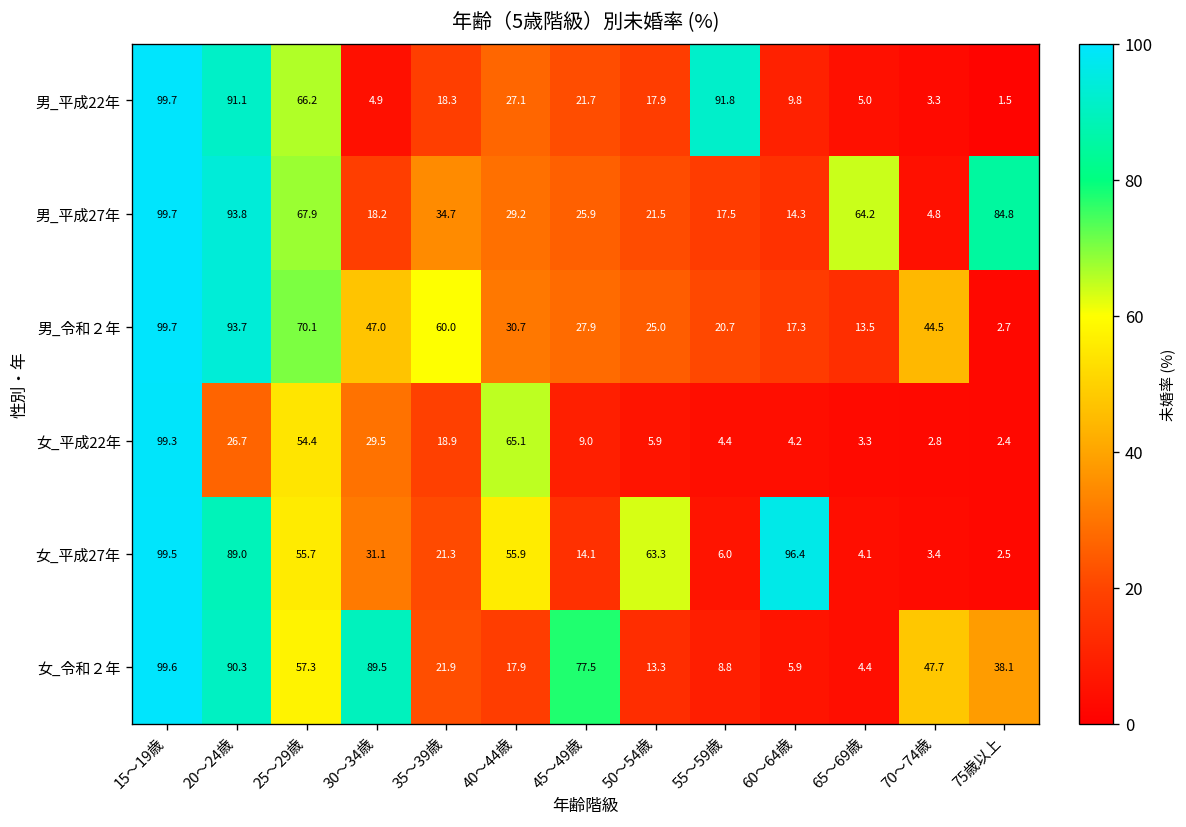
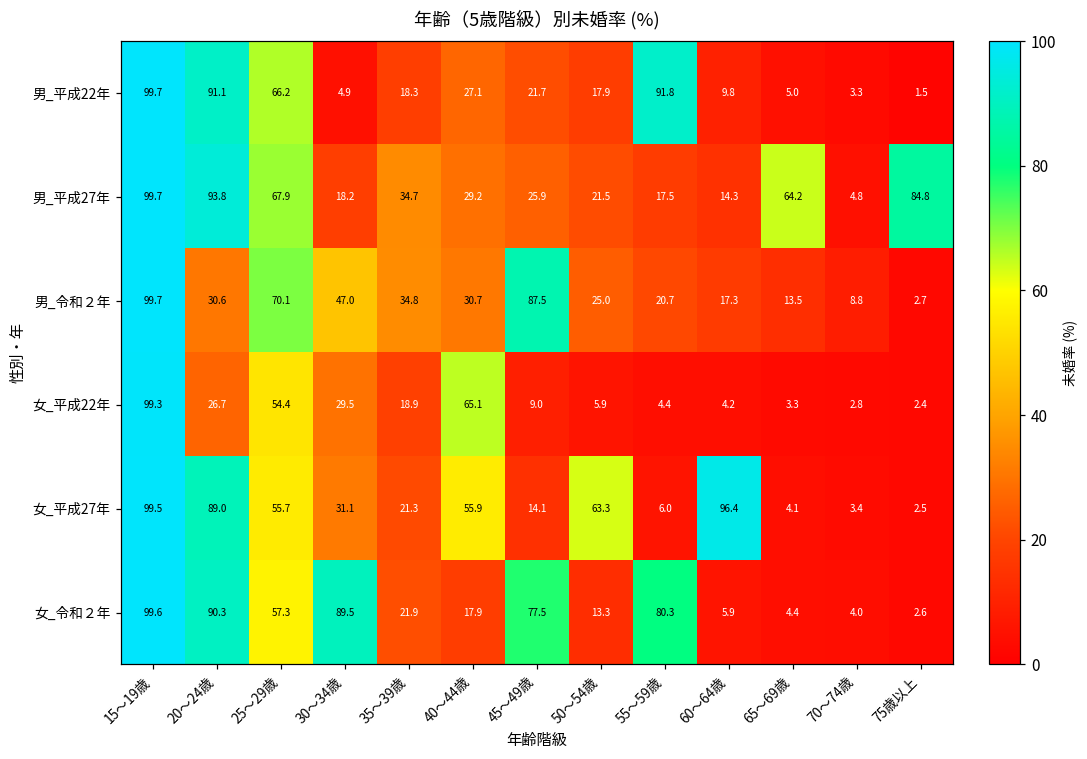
男_令和２年, 20～24歳: 93.7 -> 30.6
男_令和２年, 35～39歳: 60.0 -> 34.8
男_令和２年, 45～49歳: 27.9 -> 87.5
男_令和２年, 70～74歳: 44.5 -> 8.8
女_令和２年, 55～59歳: 8.8 -> 80.3
女_令和２年, 70～74歳: 47.7 -> 4.0
女_令和２年, 75歳以上: 38.1 -> 2.6
